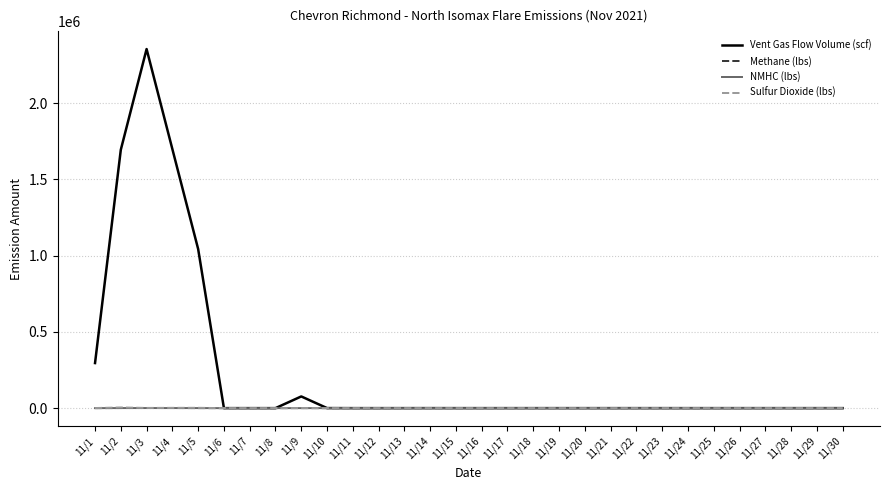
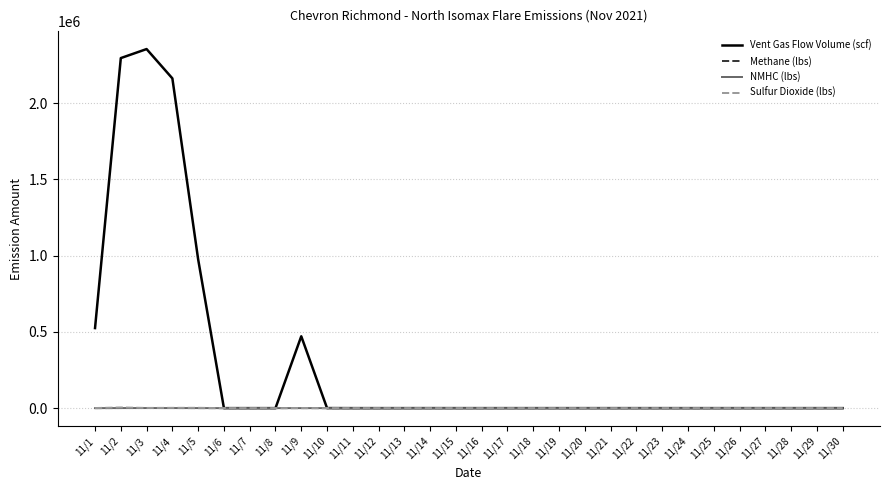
Vent Gas Flow Volume (scf), 11/1: 300000 -> 520000
Vent Gas Flow Volume (scf), 11/2: 1690000 -> 2300000
Vent Gas Flow Volume (scf), 11/4: 1700000 -> 2160000
Vent Gas Flow Volume (scf), 11/5: 1040000 -> 980000
Vent Gas Flow Volume (scf), 11/9: 80000 -> 470000
